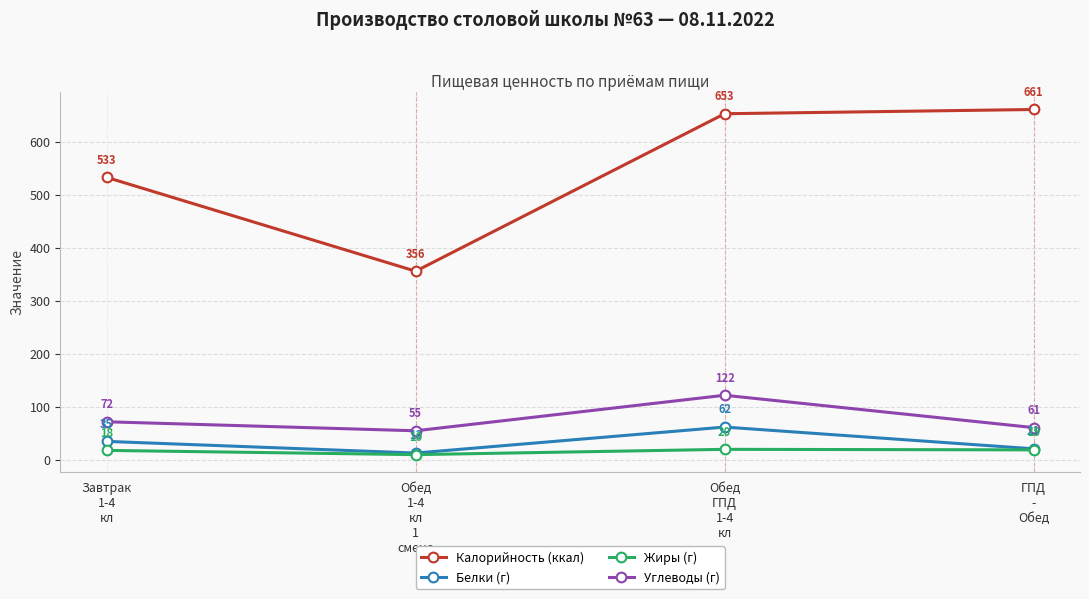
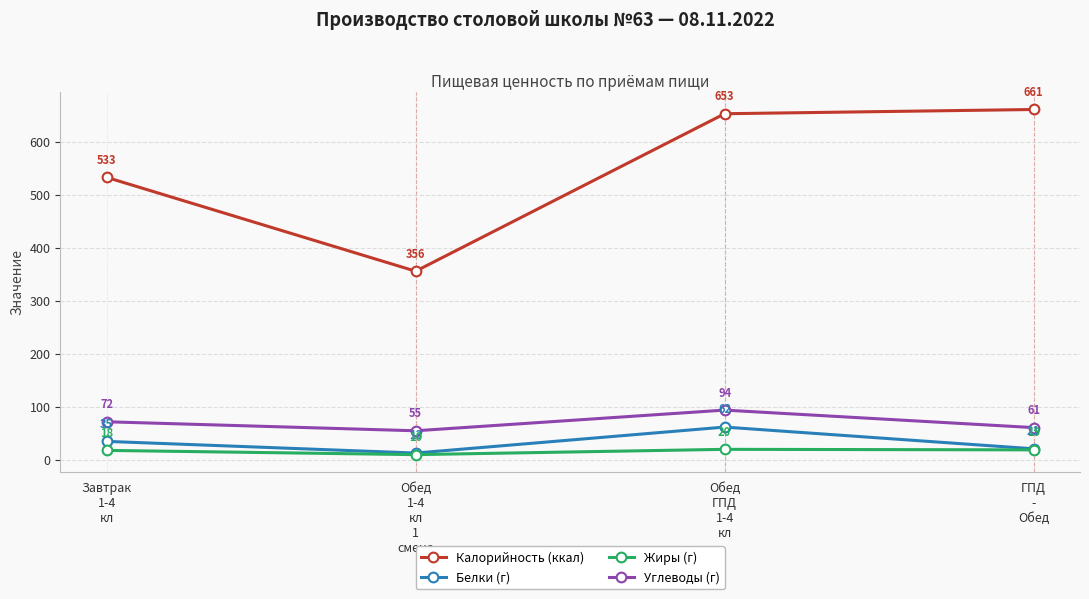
Углеводы (г), Обед ГПД 1-4 кл: 122 -> 94
